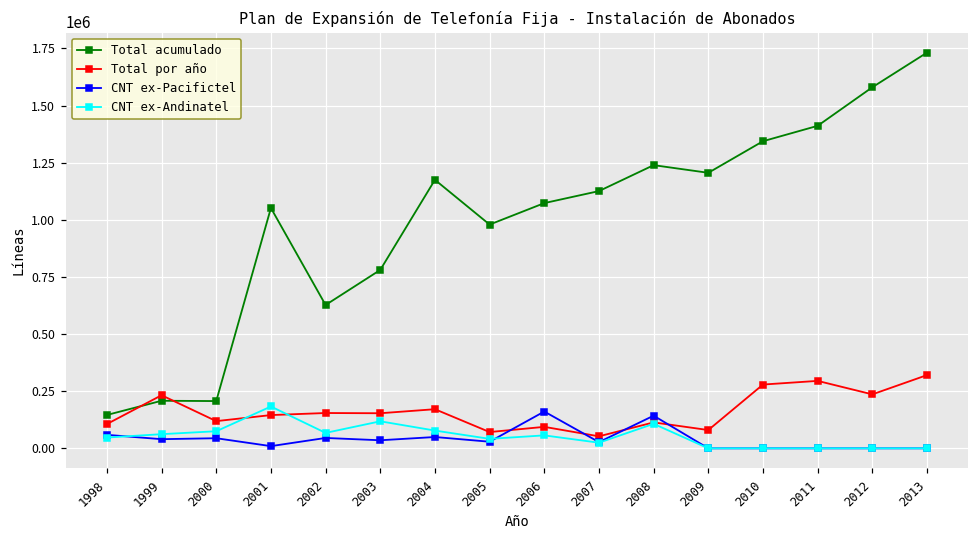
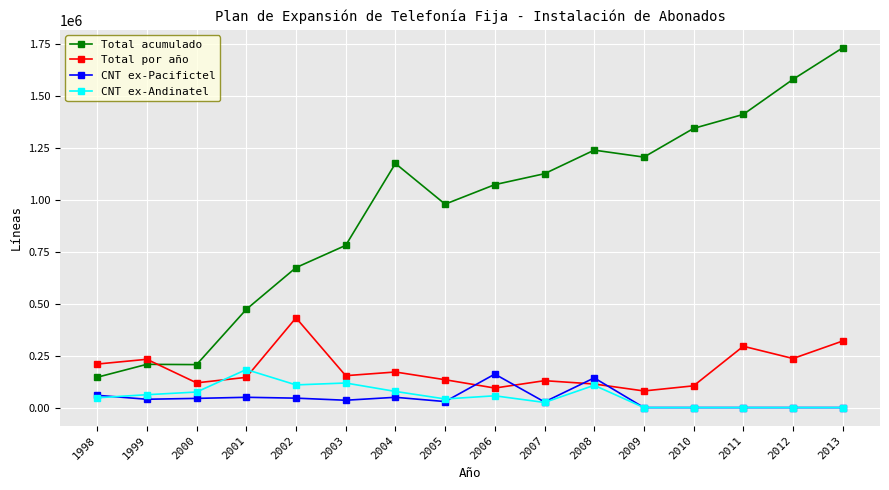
Total por año, 1998: 110000 -> 210000
Total acumulado, 2001: 1050000 -> 470000
CNT ex-Pacifictel, 2001: 10000 -> 50000
Total acumulado, 2002: 630000 -> 670000
Total por año, 2002: 150000 -> 430000
CNT ex-Andinatel, 2002: 70000 -> 110000
Total por año, 2005: 70000 -> 130000
Total por año, 2007: 50000 -> 130000
Total por año, 2010: 280000 -> 100000
